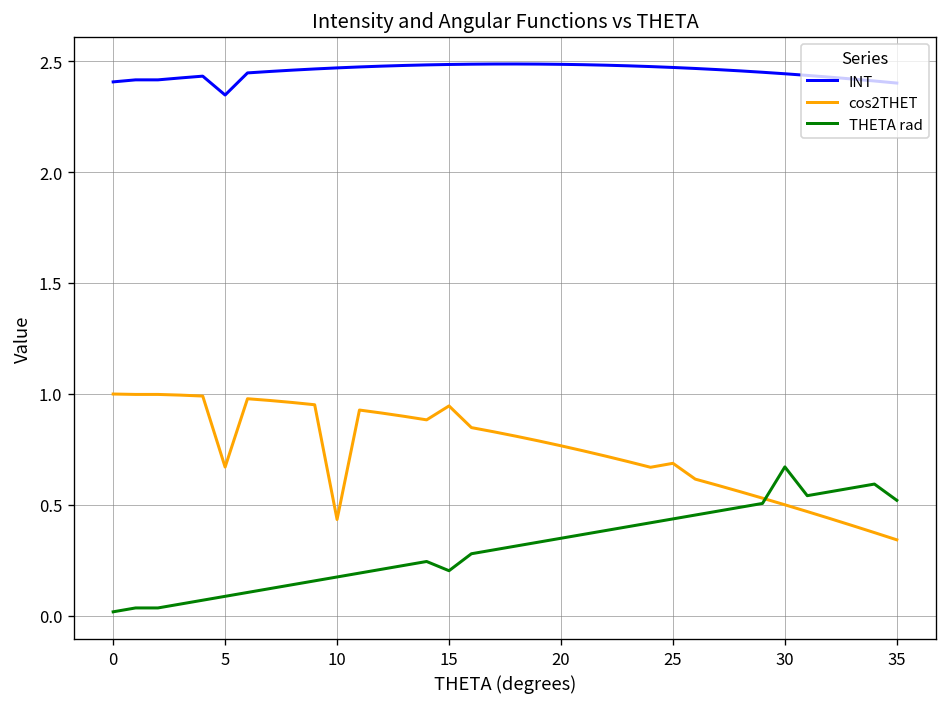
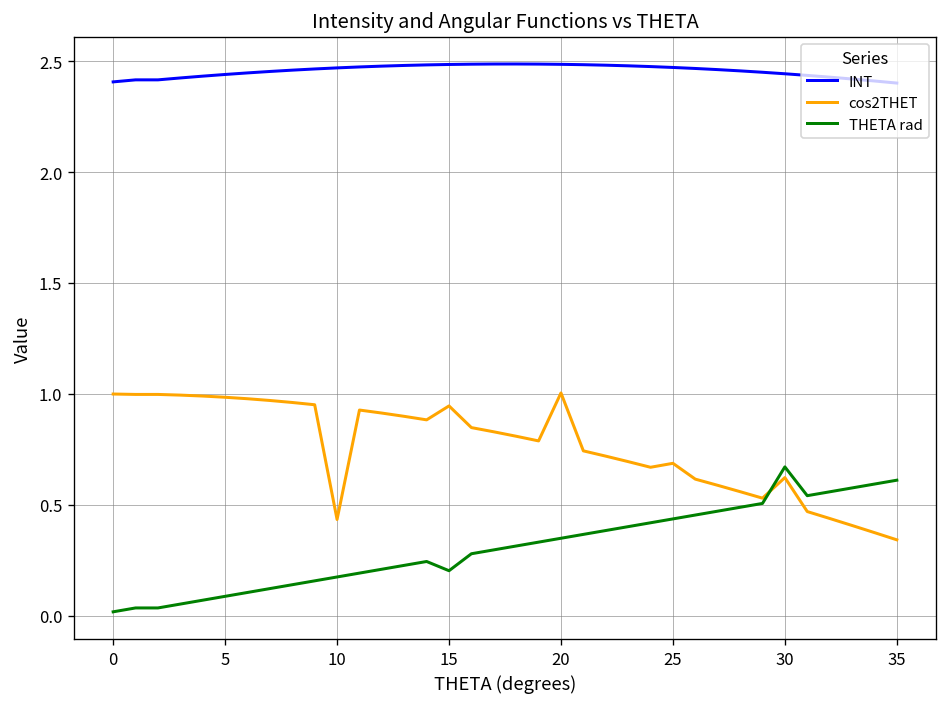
INT, 5: 2.35 -> 2.44
cos2THET, 5: 0.67 -> 0.98
cos2THET, 20: 0.77 -> 1.00
cos2THET, 30: 0.50 -> 0.62
THETA rad, 35: 0.52 -> 0.61
